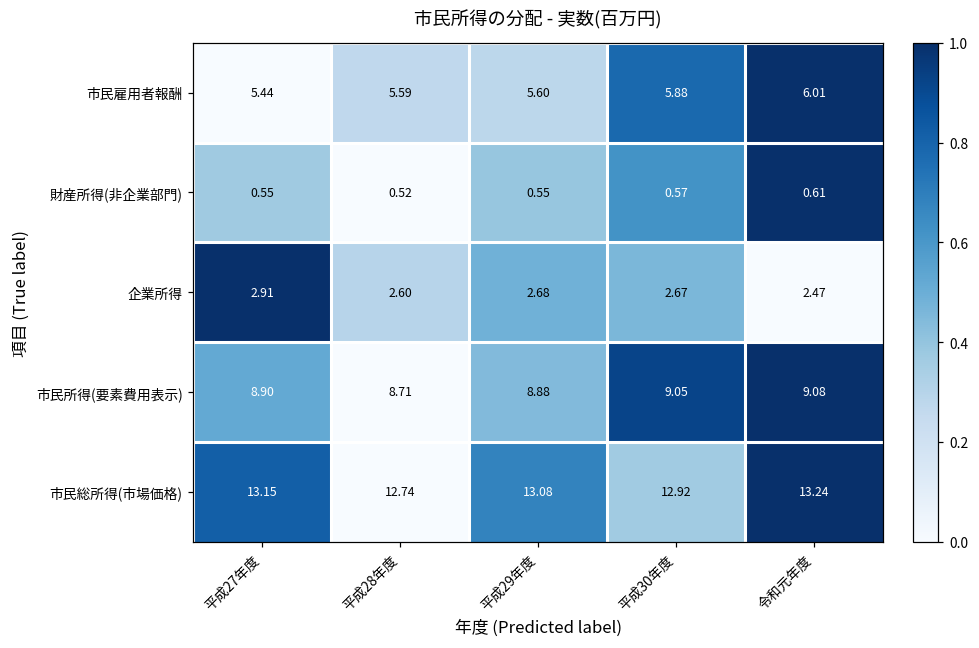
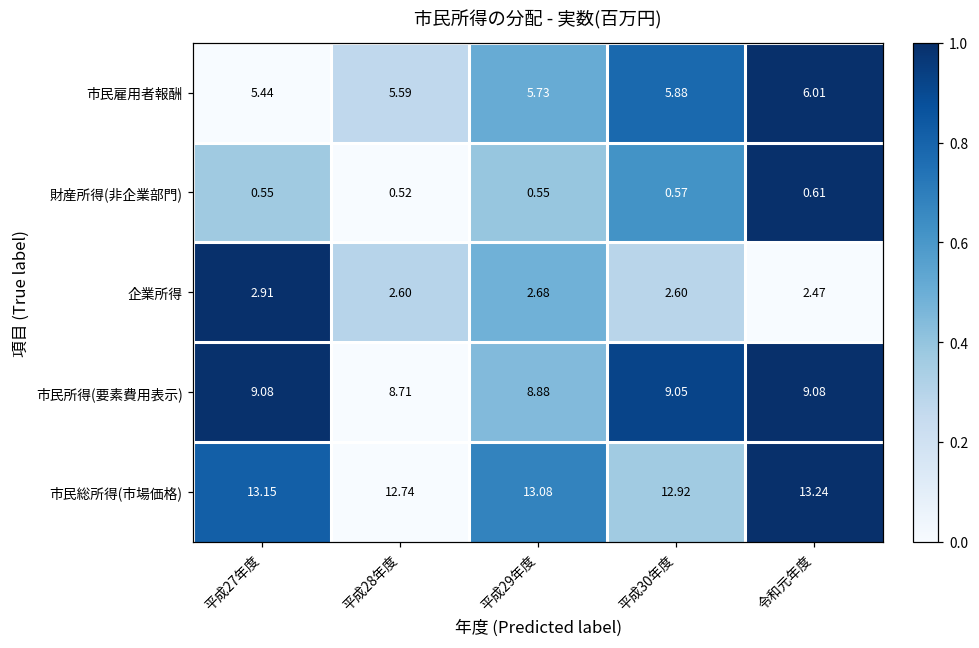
市民雇用者報酬, 平成29年度: 5.60 -> 5.73
企業所得, 平成30年度: 2.67 -> 2.60
市民所得(要素費用表示), 平成27年度: 8.90 -> 9.08
